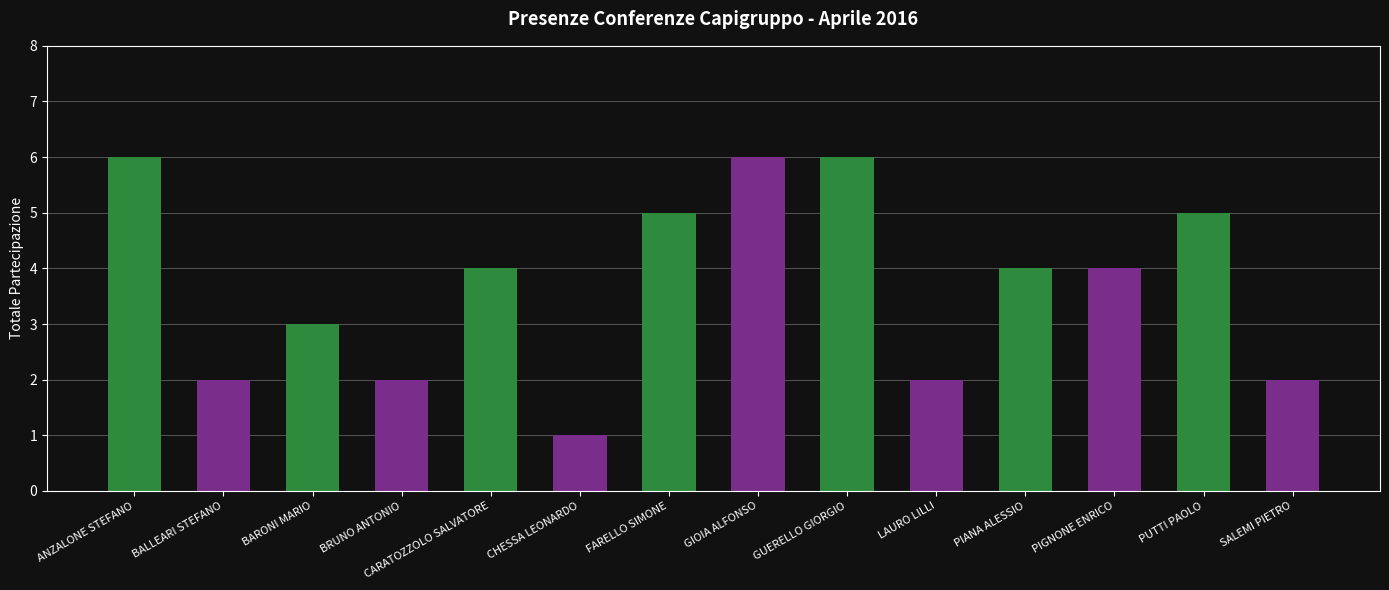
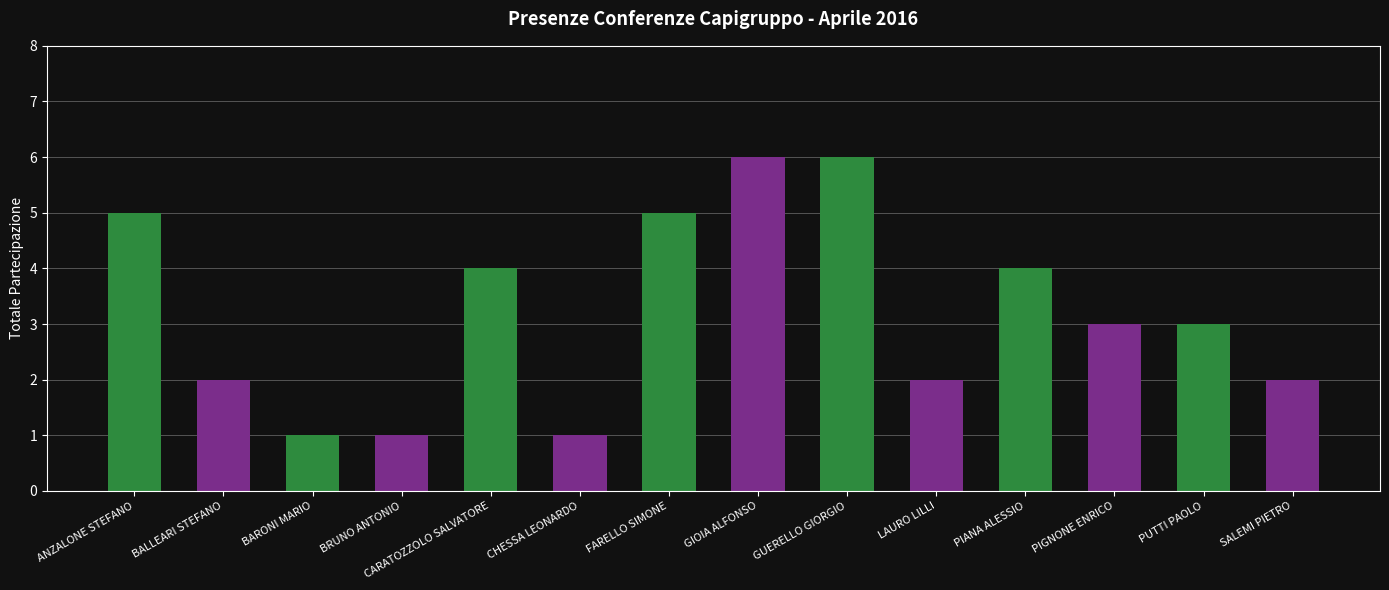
ANZALONE STEFANO: 6 -> 5
BARONI MARIO: 3 -> 1
BRUNO ANTONIO: 2 -> 1
PIGNONE ENRICO: 4 -> 3
PUTTI PAOLO: 5 -> 3
